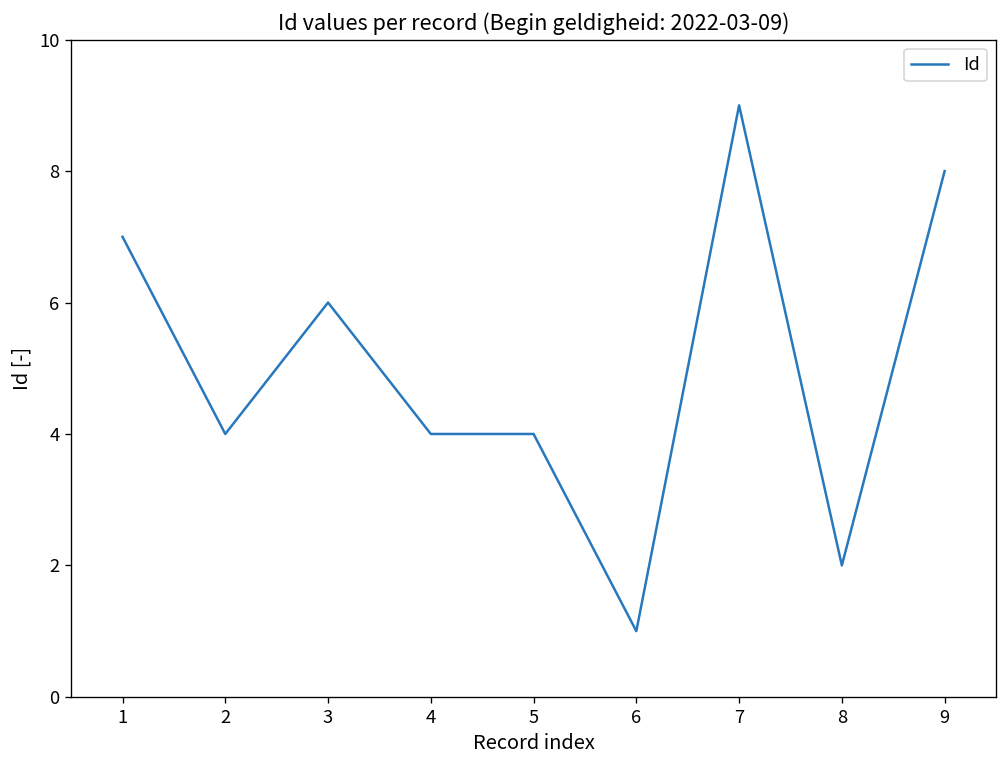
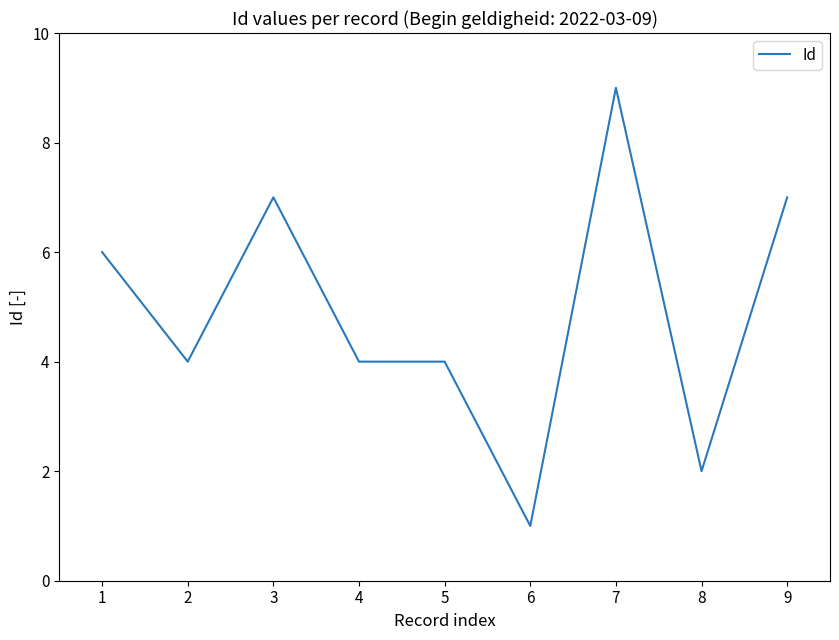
1: 7 -> 6
3: 6 -> 7
9: 8 -> 7
